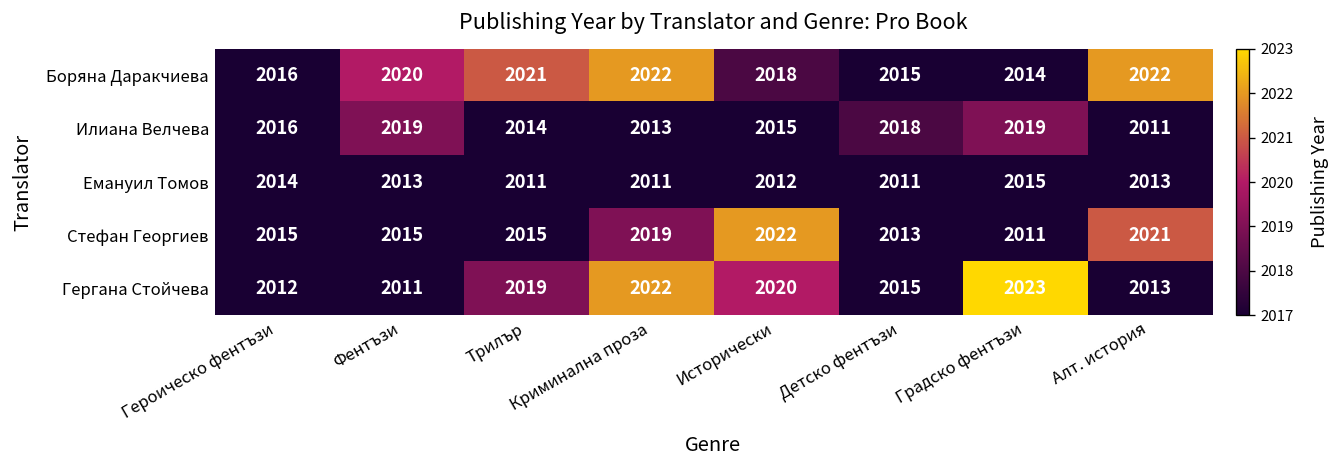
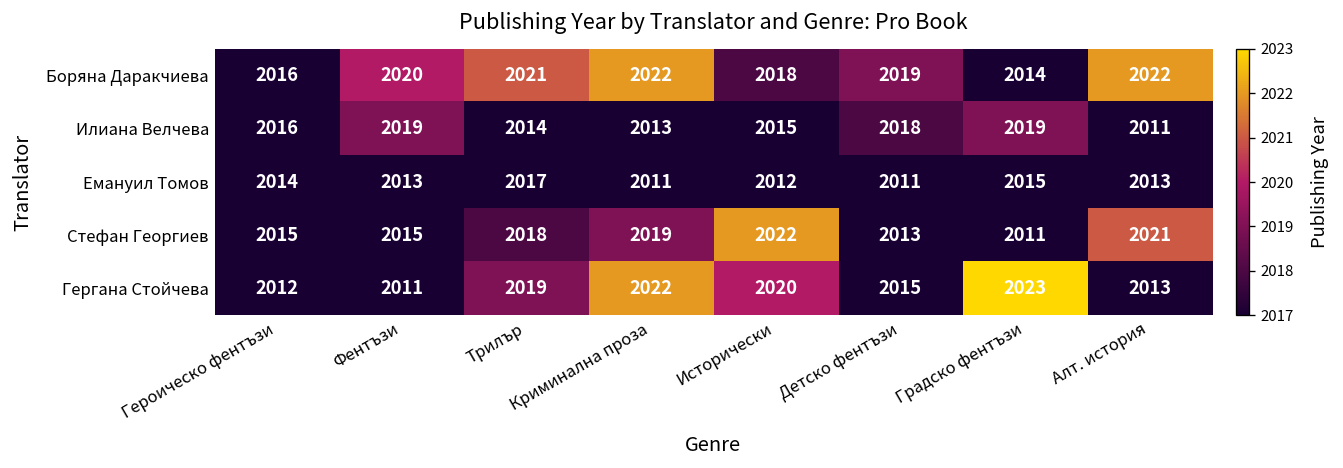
Боряна Даракчиева, Детско фентъзи: 2015 -> 2019
Емануил Томов, Трилър: 2011 -> 2017
Стефан Георгиев, Трилър: 2015 -> 2018
